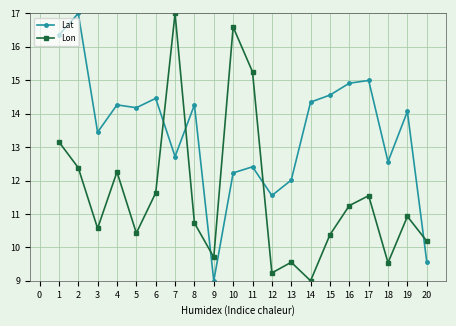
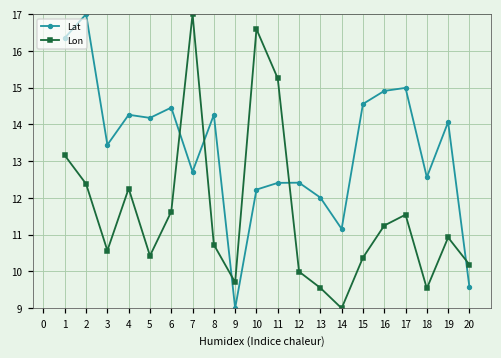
Lat, 12: 11.6 -> 12.4
Lon, 12: 9.2 -> 10.0
Lat, 14: 14.3 -> 11.2
